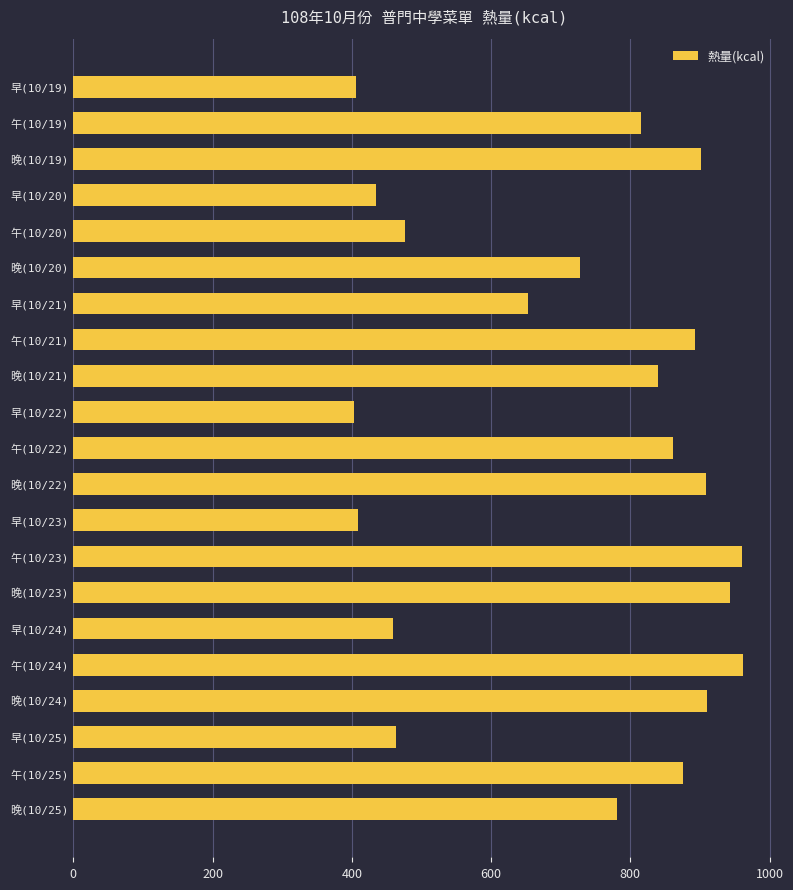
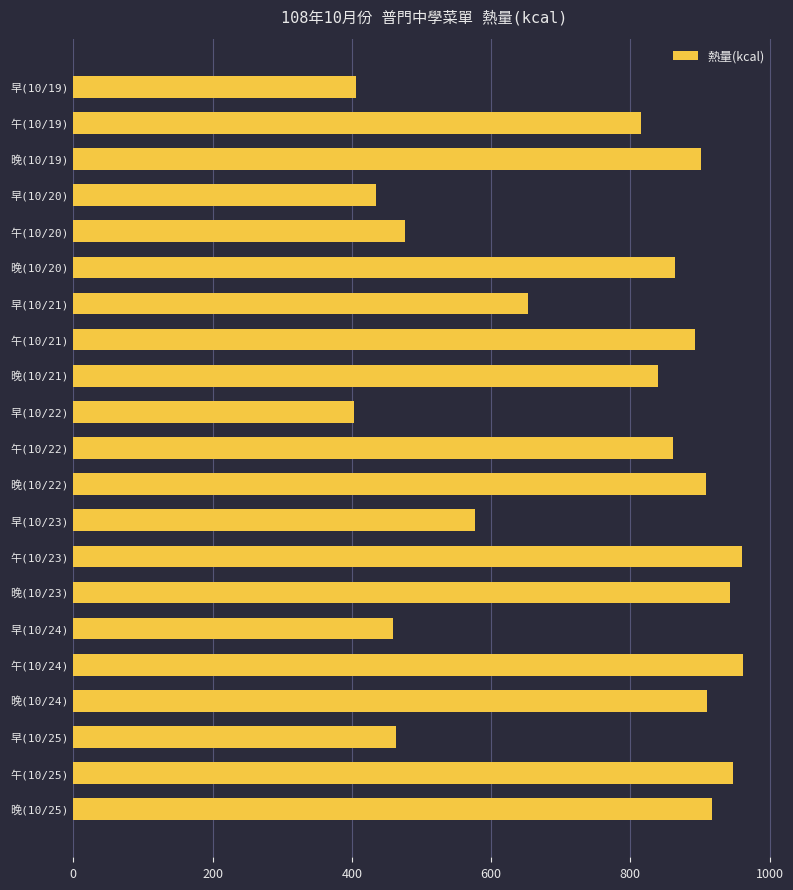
晚(10/20): 730 -> 860
早(10/23): 410 -> 580
午(10/25): 880 -> 950
晚(10/25): 780 -> 920
